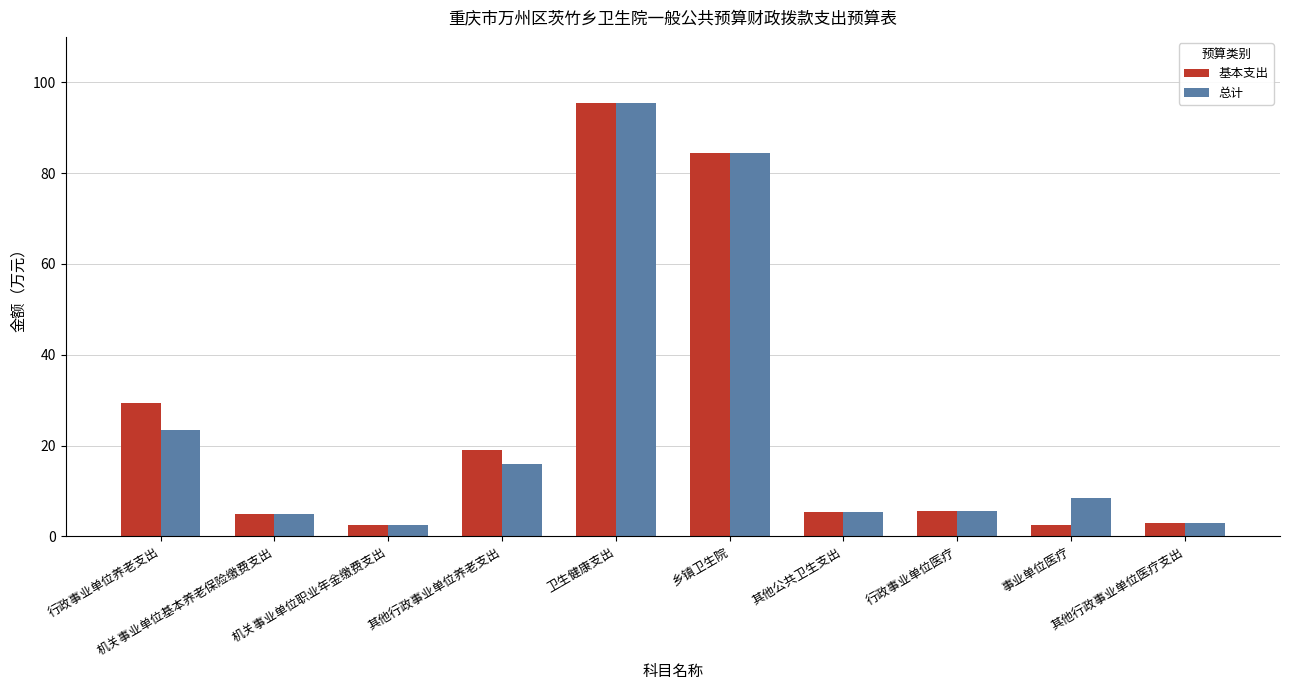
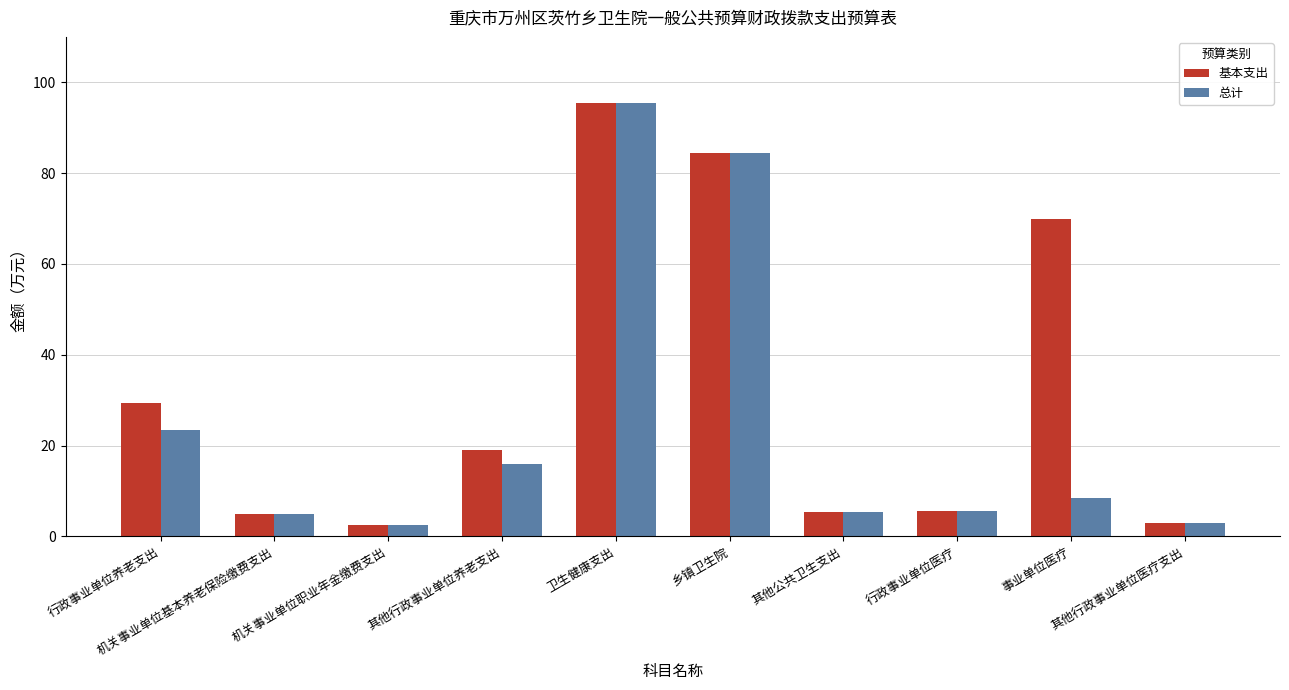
基本支出, 事业单位医疗: 3 -> 70
